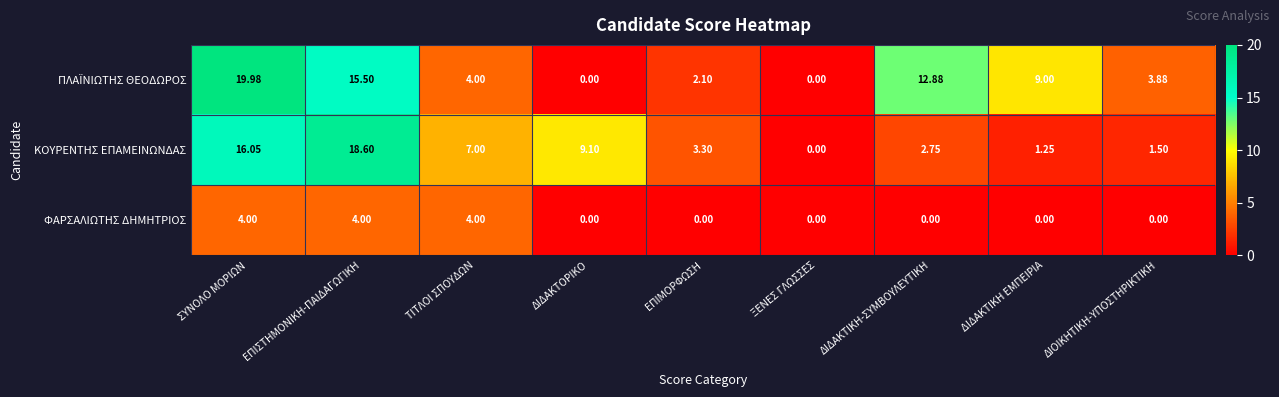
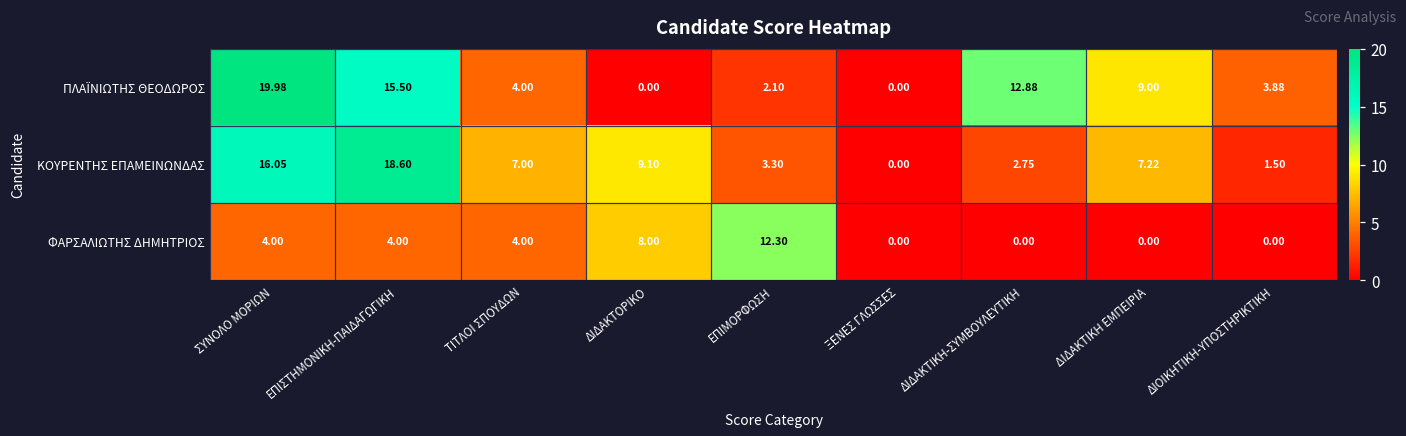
ΚΟΥΡΕΝΤΗΣ ΕΠΑΜΕΙΝΩΝΔΑΣ, ΔΙΔΑΚΤΙΚΗ ΕΜΠΕΙΡΙΑ: 1.25 -> 7.22
ΦΑΡΣΑΛΙΩΤΗΣ ΔΗΜΗΤΡΙΟΣ, ΔΙΔΑΚΤΟΡΙΚΟ: 0.00 -> 8.00
ΦΑΡΣΑΛΙΩΤΗΣ ΔΗΜΗΤΡΙΟΣ, ΕΠΙΜΟΡΦΩΣΗ: 0.00 -> 12.30
